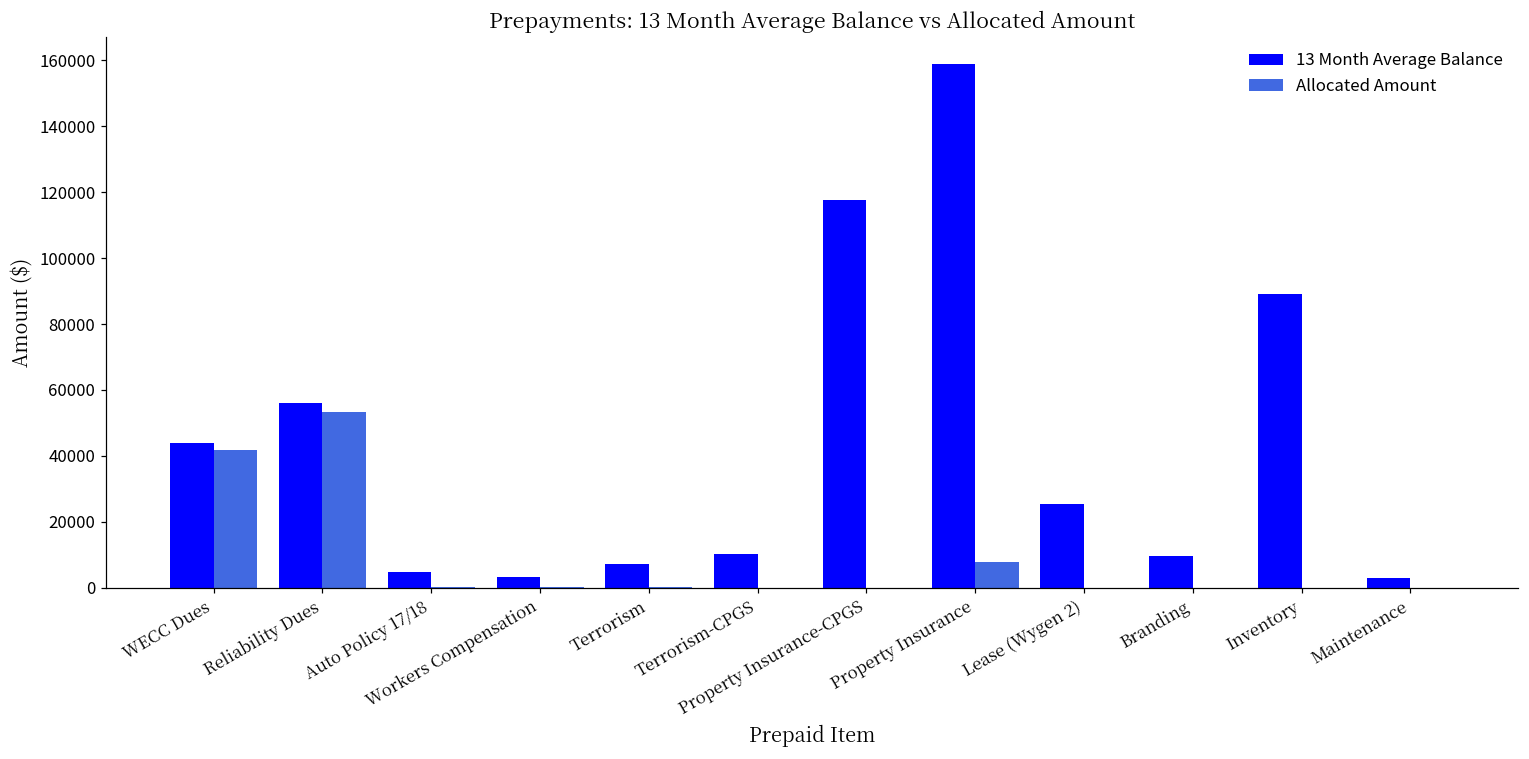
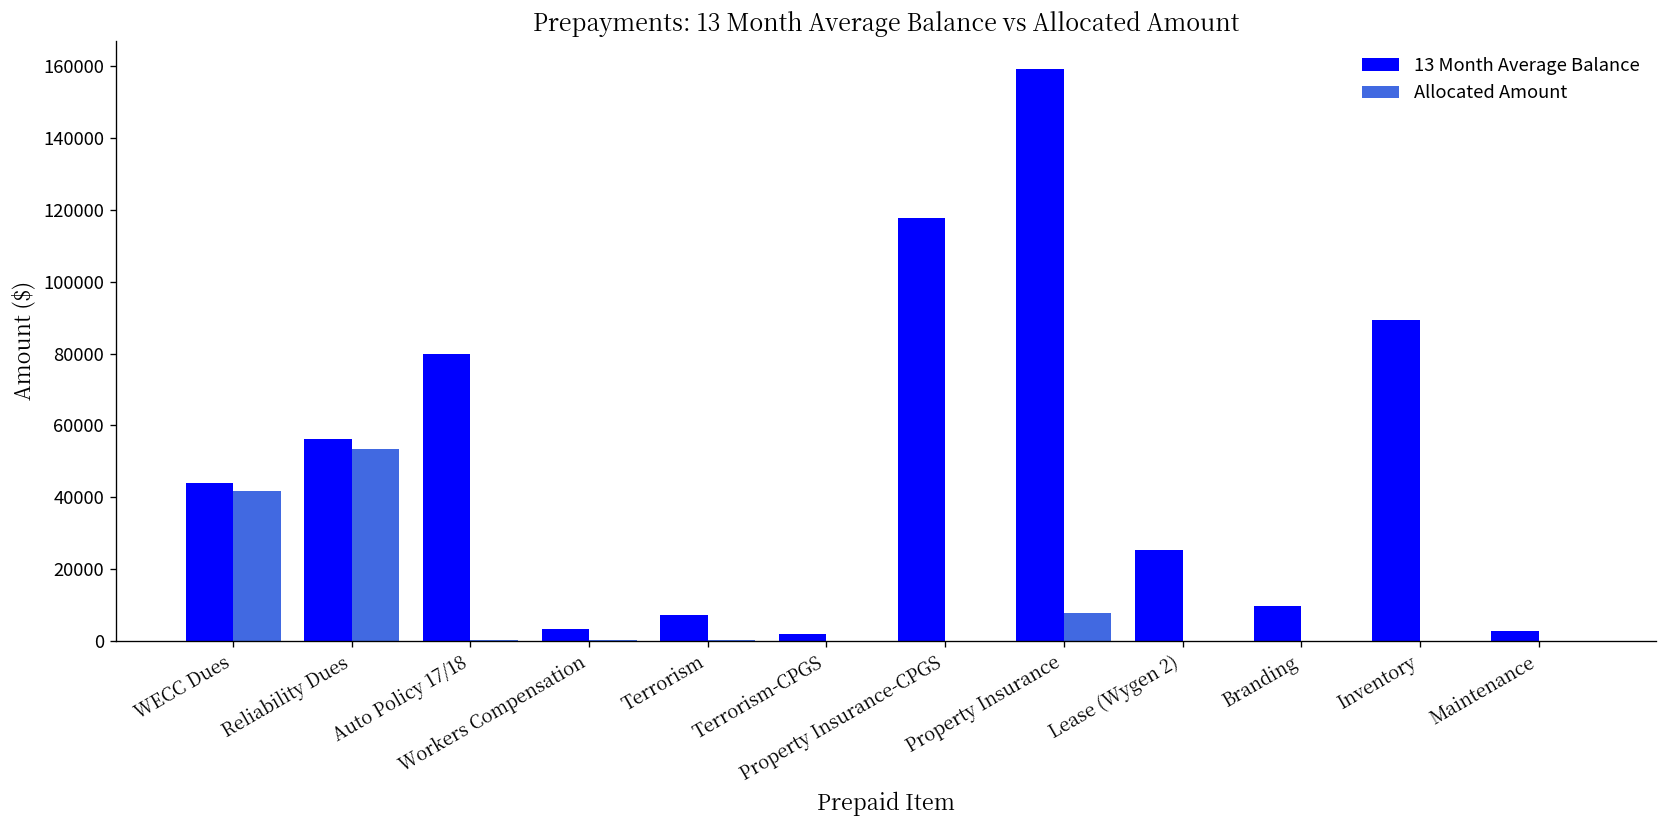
13 Month Average Balance, Auto Policy 17/18: 5000 -> 80000
13 Month Average Balance, Terrorism-CPGS: 10000 -> 2000
